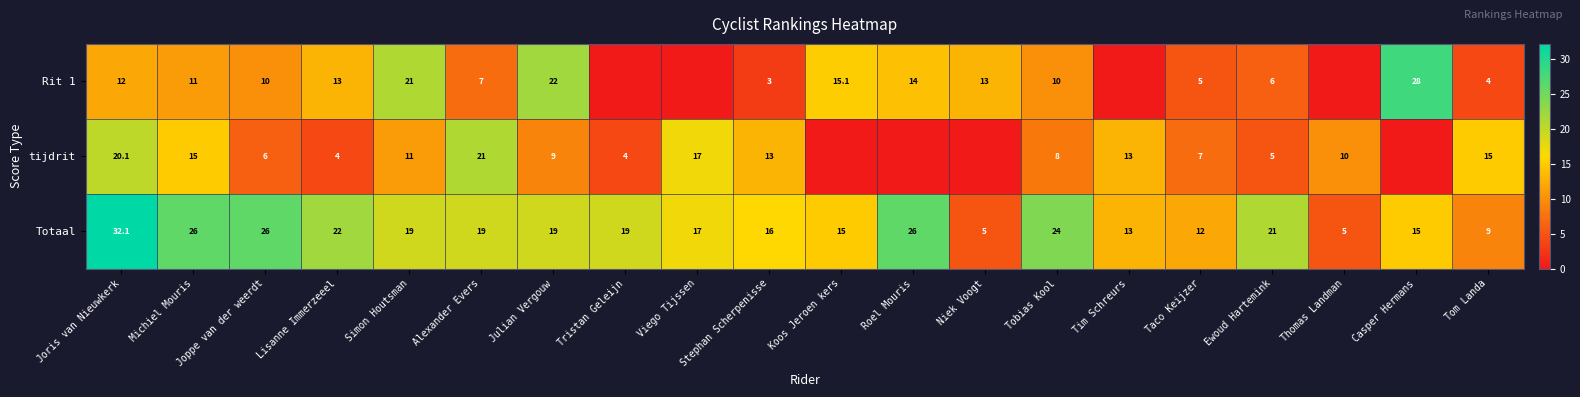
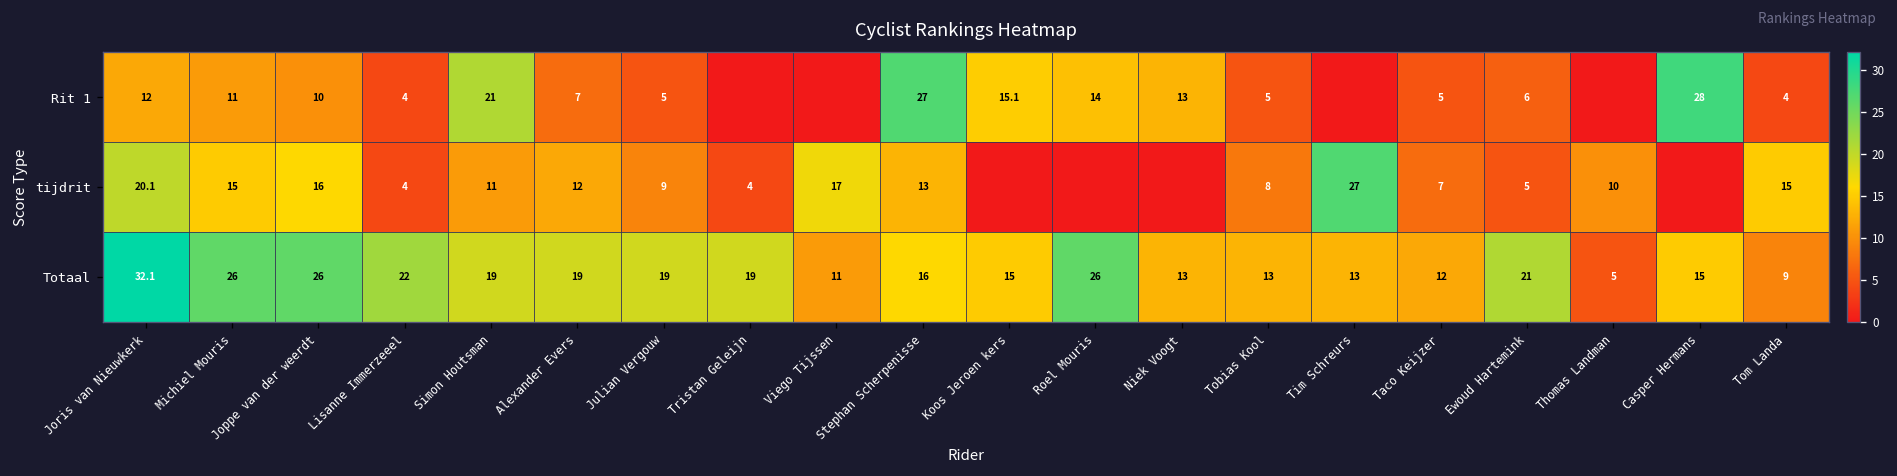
Rit 1, Lisanne Immerzeeel: 13 -> 4
Rit 1, Julian Vergouw: 22 -> 5
Rit 1, Stephan Scherpenisse: 3 -> 27
Rit 1, Tobias Kool: 10 -> 5
tijdrit, Joppe van der weerdt: 6 -> 16
tijdrit, Alexander Evers: 21 -> 12
tijdrit, Tim Schreurs: 13 -> 27
Totaal, Viego Tijssen: 17 -> 11
Totaal, Niek Voogt: 5 -> 13
Totaal, Tobias Kool: 24 -> 13
